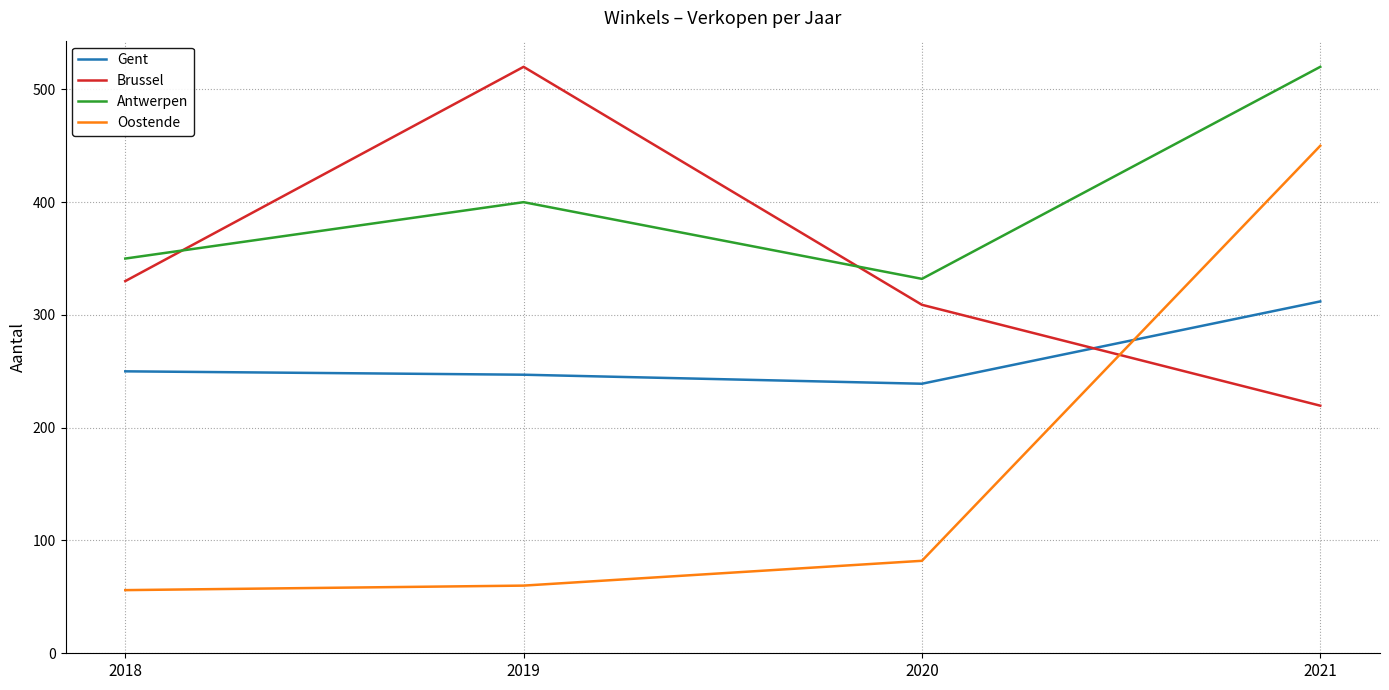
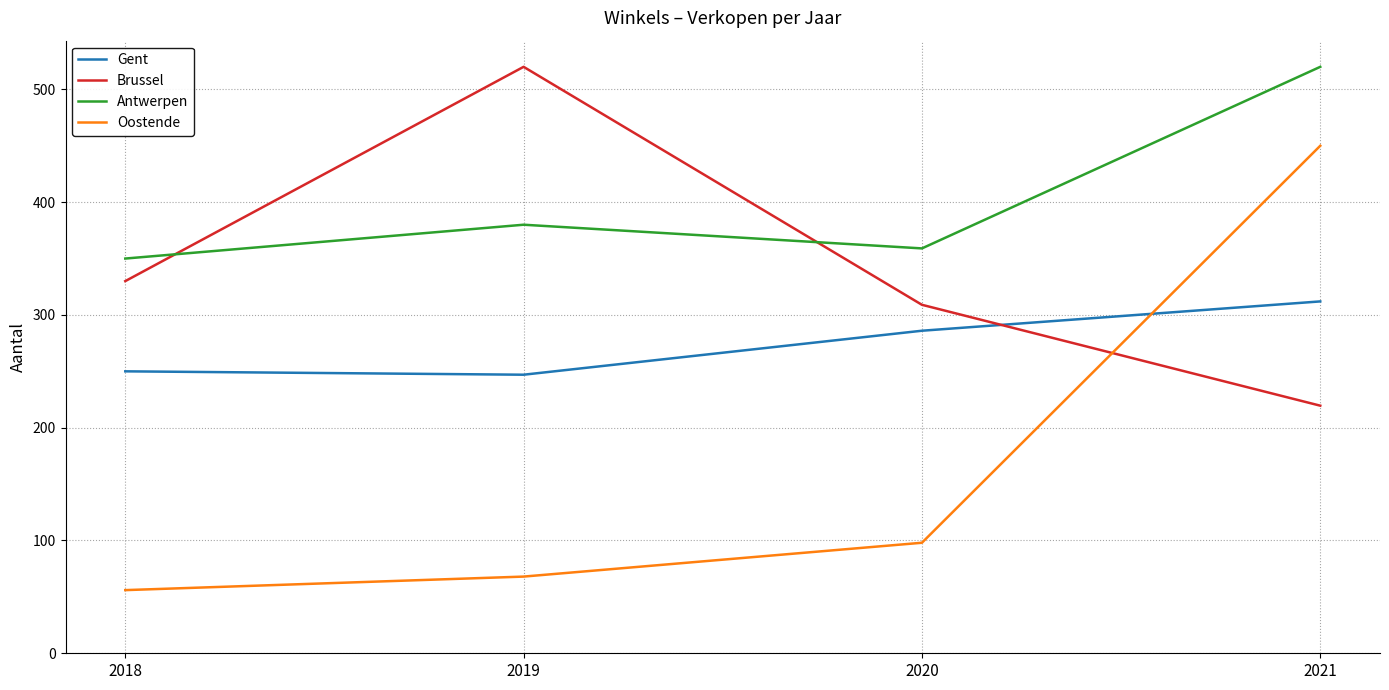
Antwerpen, 2019: 400 -> 380
Oostende, 2019: 60 -> 68
Gent, 2020: 239 -> 286
Antwerpen, 2020: 332 -> 359
Oostende, 2020: 82 -> 98
